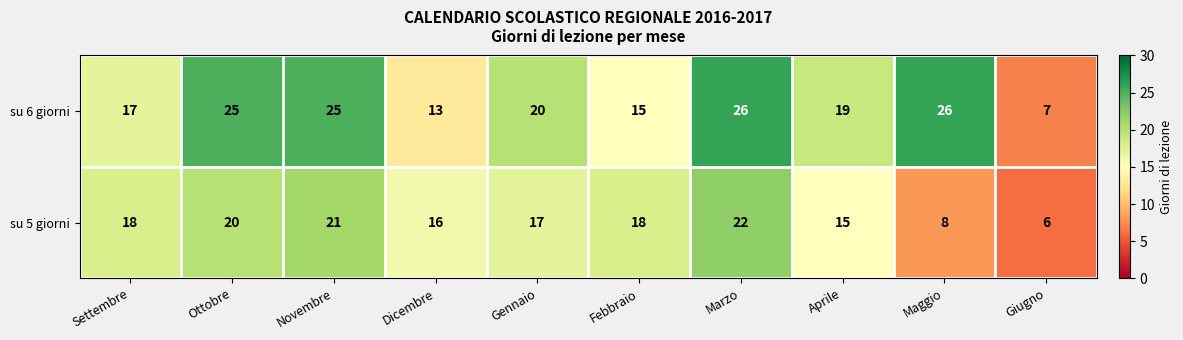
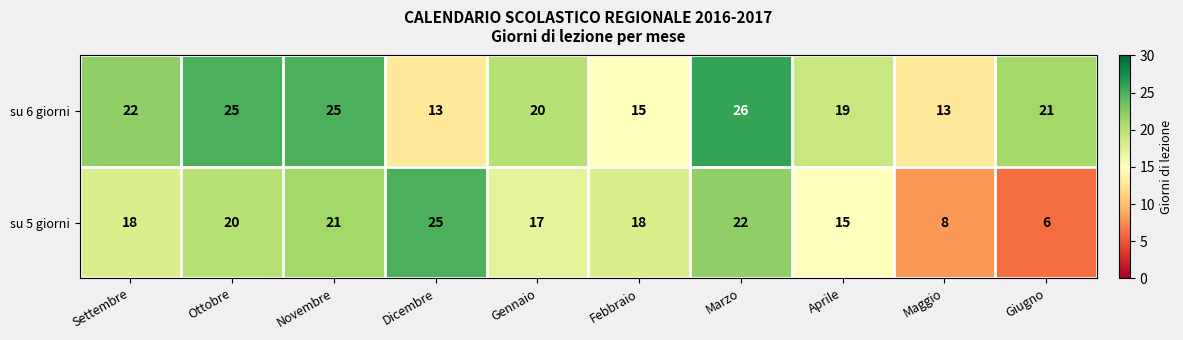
su 6 giorni, Settembre: 17 -> 22
su 6 giorni, Maggio: 26 -> 13
su 6 giorni, Giugno: 7 -> 21
su 5 giorni, Dicembre: 16 -> 25
